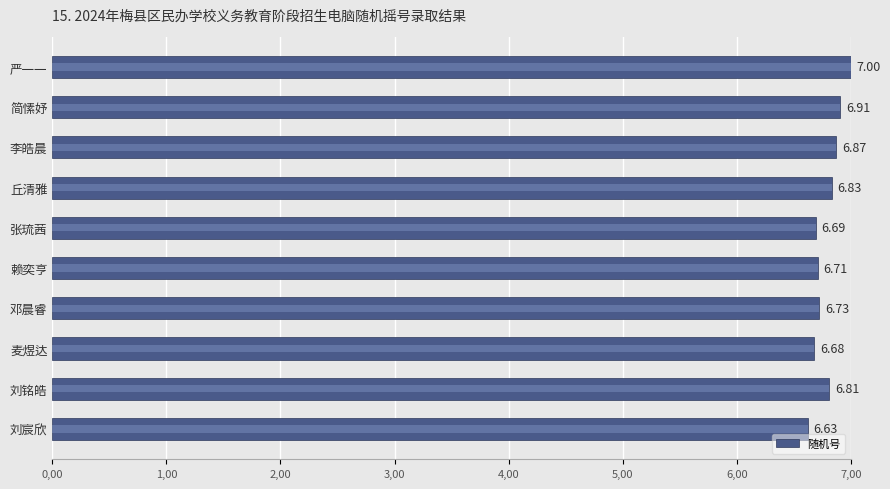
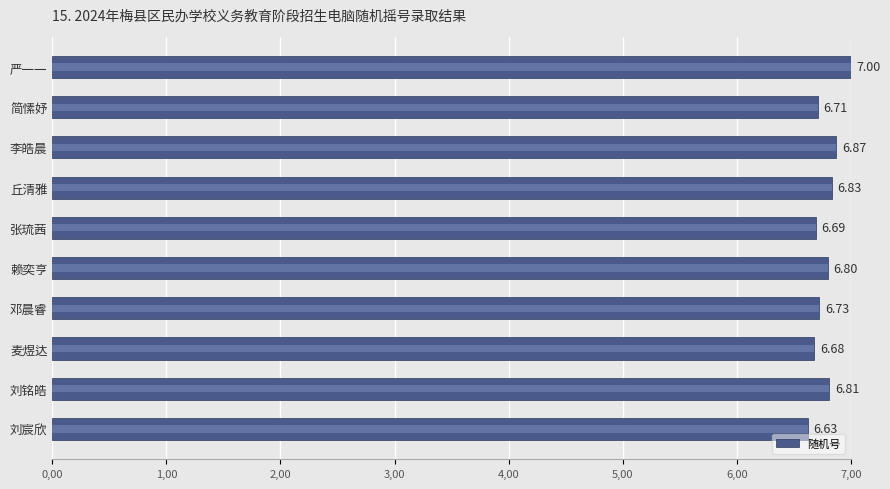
随机号, 简愫妤: 6.91 -> 6.71
随机号, 赖奕亨: 6.71 -> 6.80
